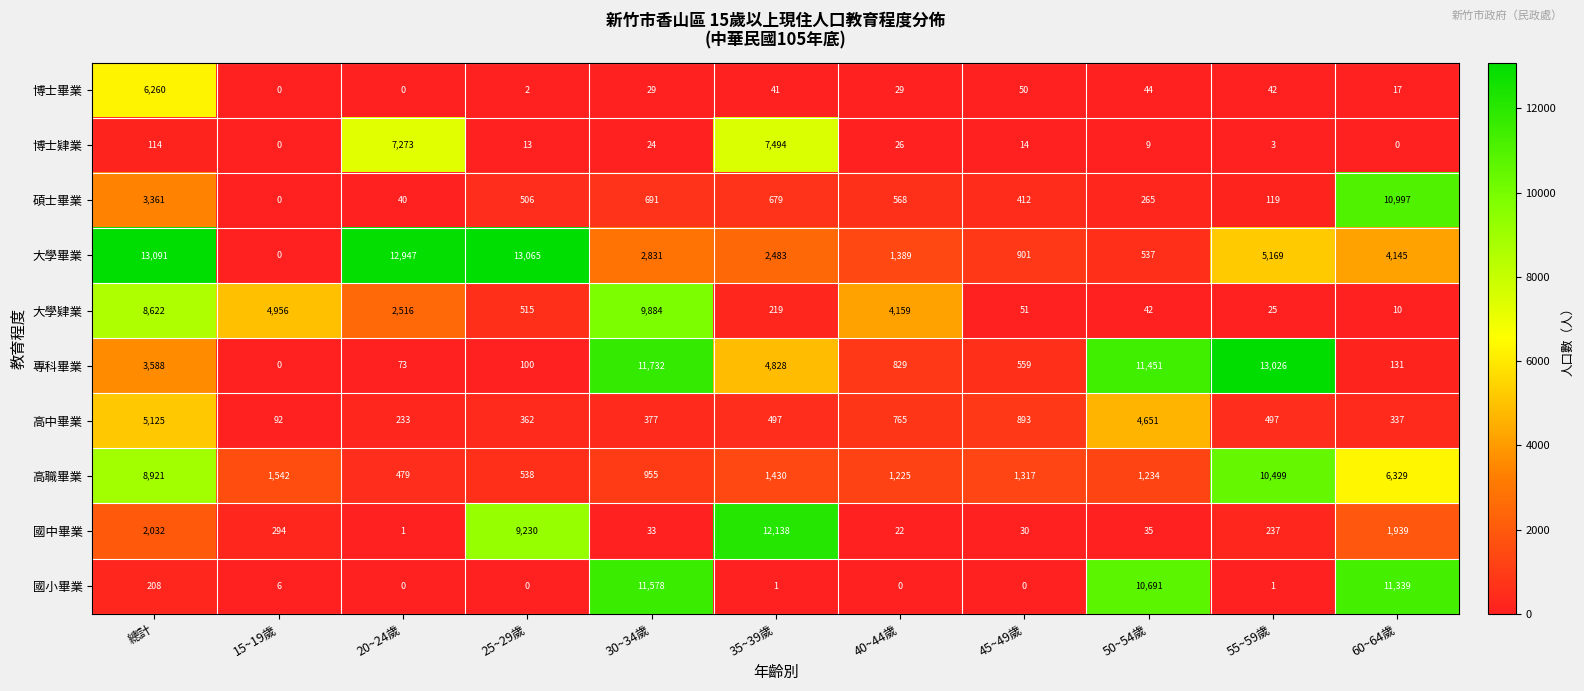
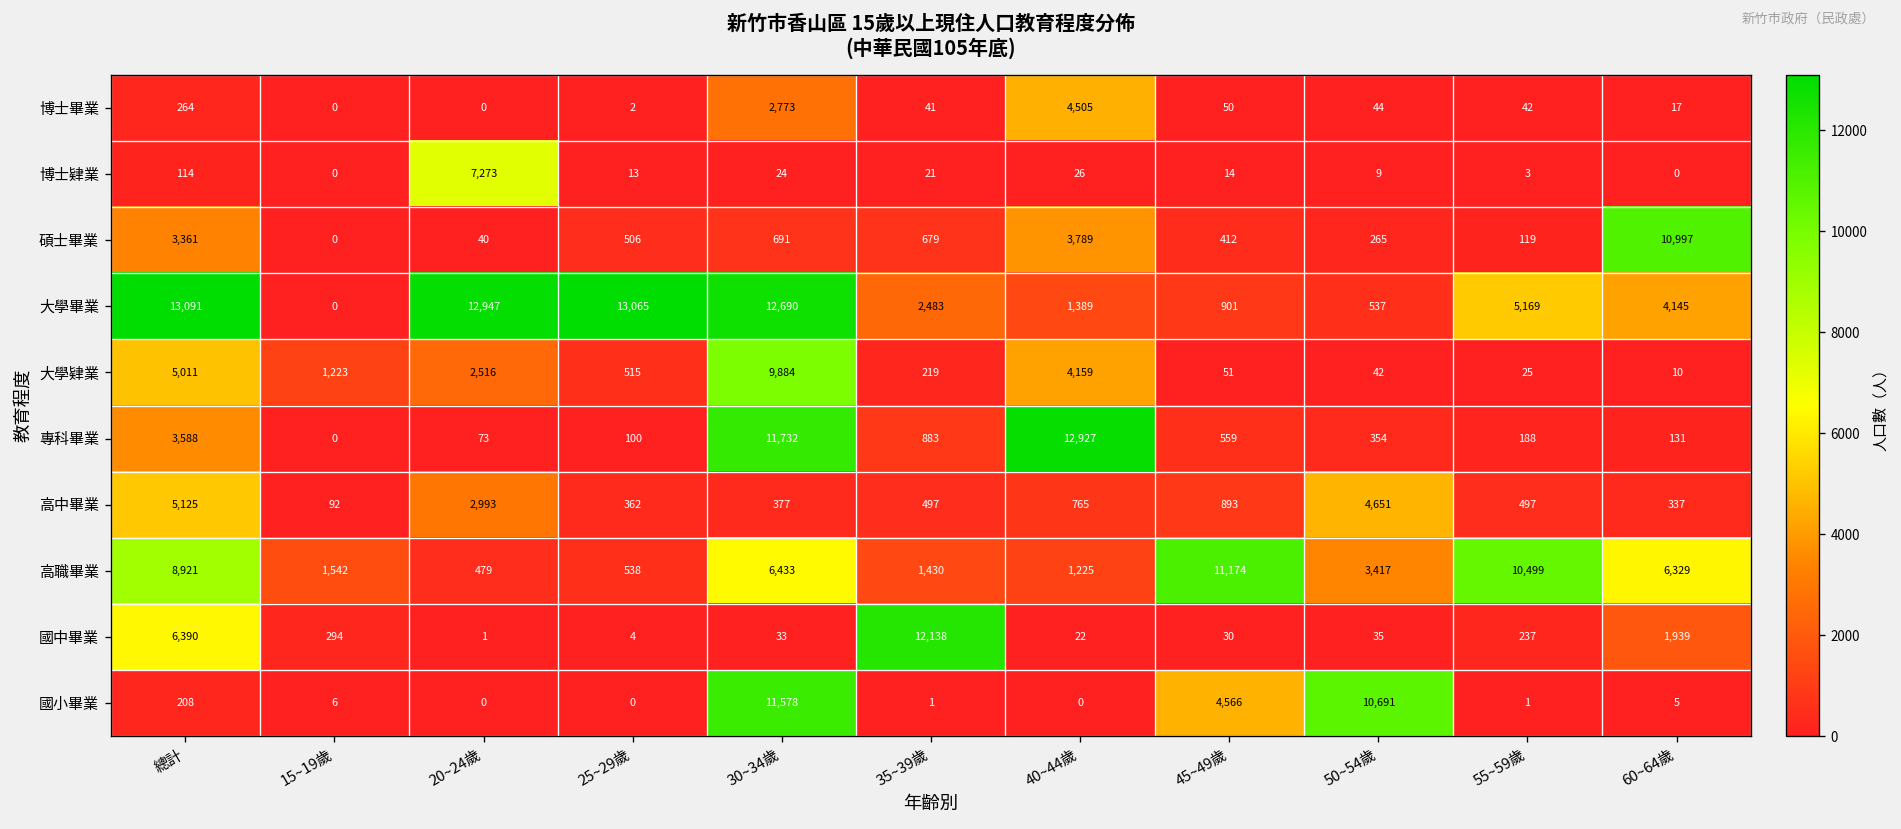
博士畢業, 總計: 6,260 -> 264
博士畢業, 30~34歲: 29 -> 2,773
博士畢業, 40~44歲: 29 -> 4,505
博士肄業, 35~39歲: 7,494 -> 21
碩士畢業, 40~44歲: 568 -> 3,789
大學畢業, 30~34歲: 2,831 -> 12,690
大學肄業, 總計: 8,622 -> 5,011
大學肄業, 15~19歲: 4,956 -> 1,223
專科畢業, 35~39歲: 4,828 -> 883
專科畢業, 40~44歲: 829 -> 12,927
專科畢業, 50~54歲: 11,451 -> 354
專科畢業, 55~59歲: 13,026 -> 188
高中畢業, 20~24歲: 233 -> 2,993
高職畢業, 30~34歲: 955 -> 6,433
高職畢業, 45~49歲: 1,317 -> 11,174
高職畢業, 50~54歲: 1,234 -> 3,417
國中畢業, 總計: 2,032 -> 6,390
國中畢業, 25~29歲: 9,230 -> 4
國小畢業, 45~49歲: 0 -> 4,566
國小畢業, 60~64歲: 11,339 -> 5
